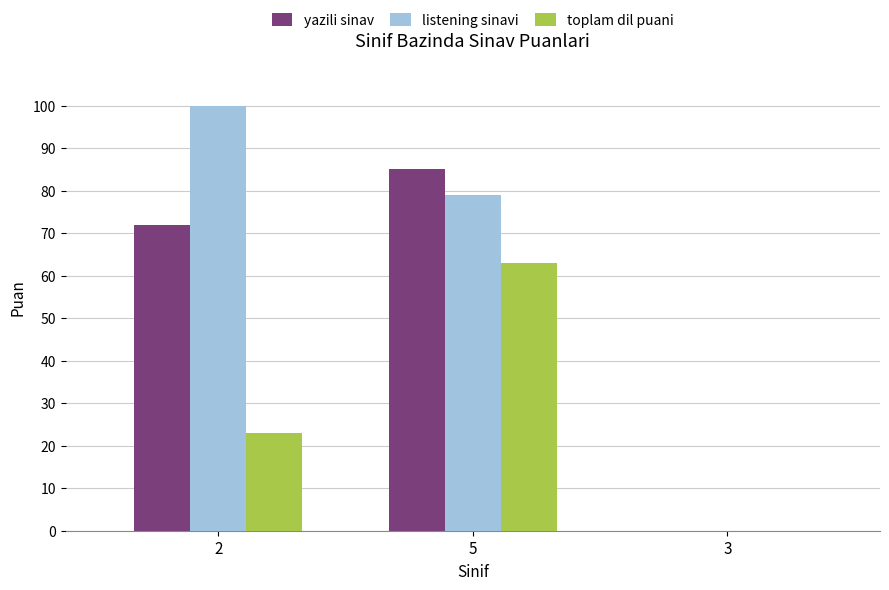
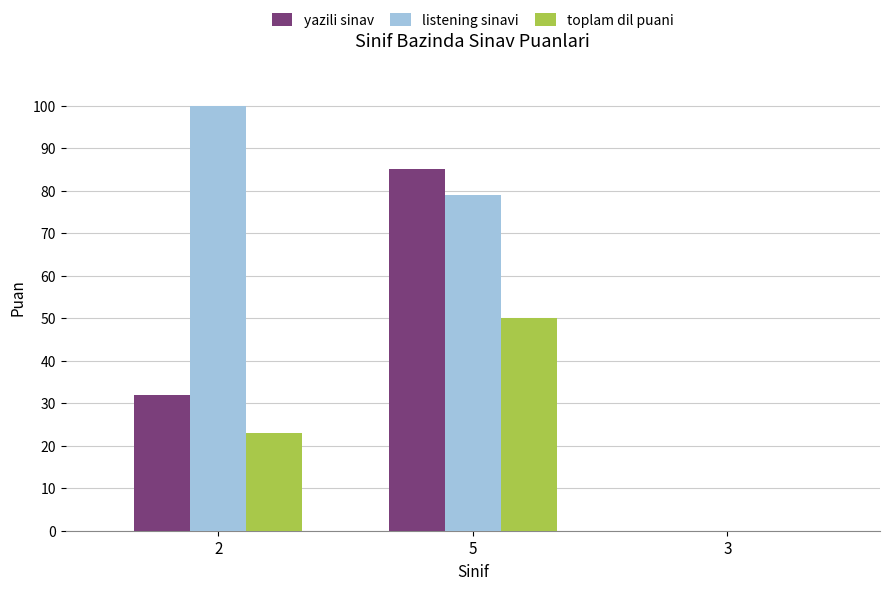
yazili sinav, 2: 72 -> 32
toplam dil puani, 5: 63 -> 50
